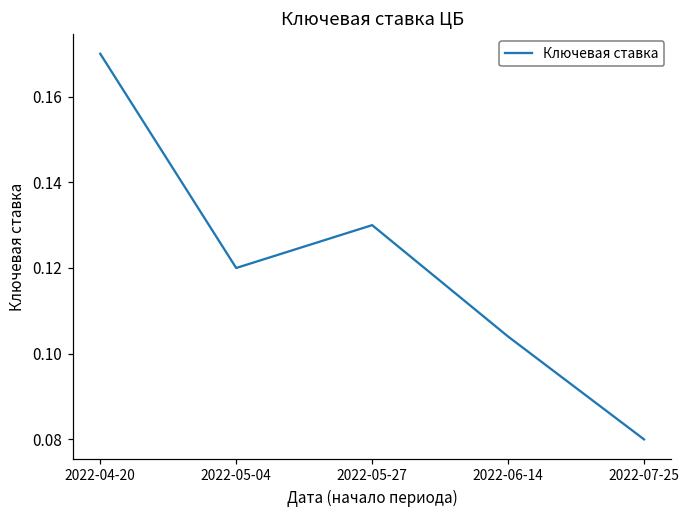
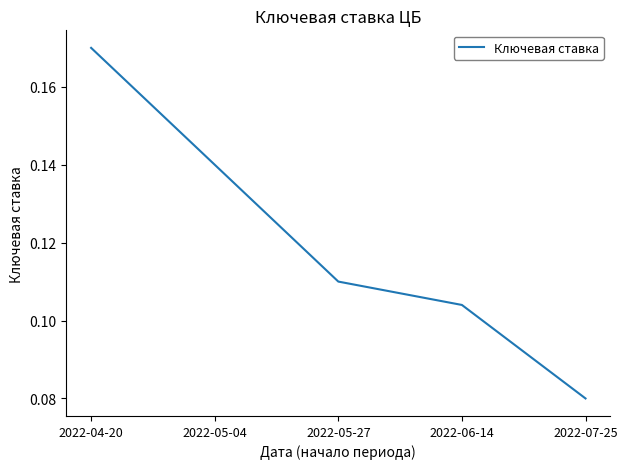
2022-05-04: 0.12 -> 0.14
2022-05-27: 0.13 -> 0.11
